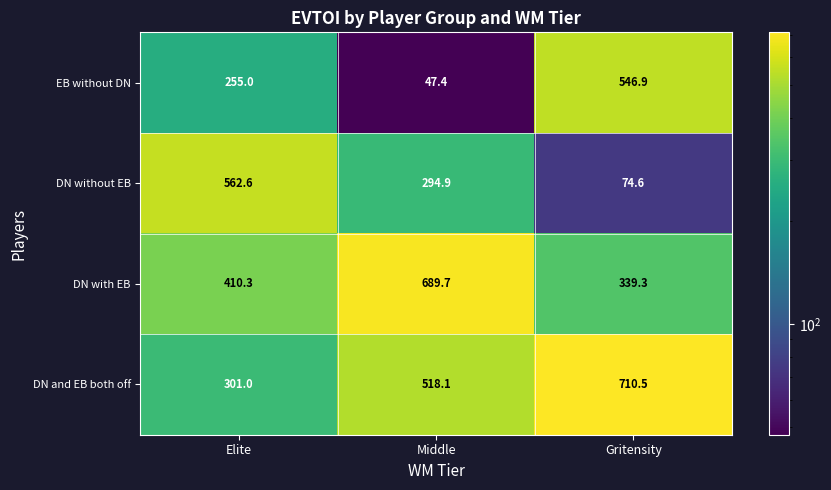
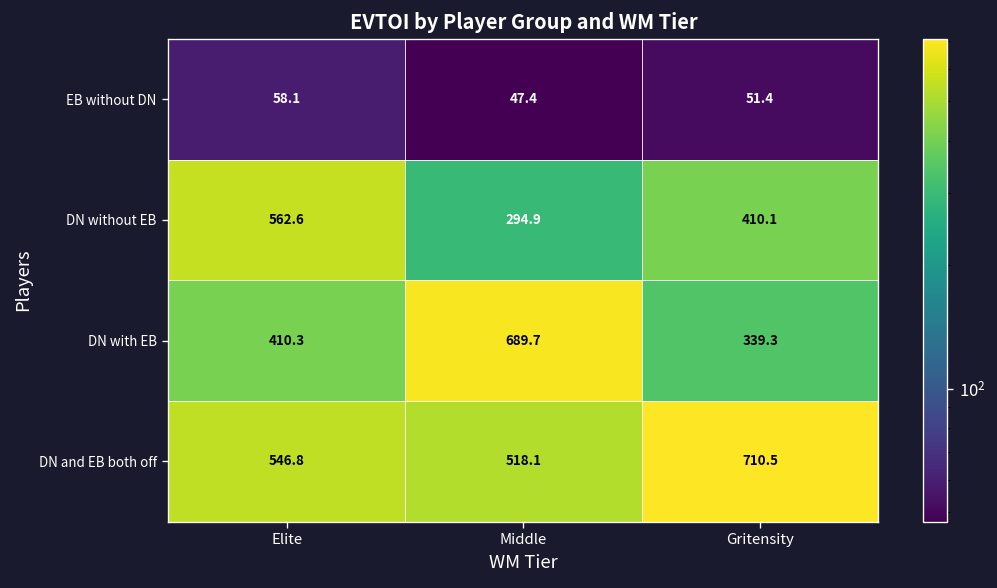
EB without DN, Elite: 255.0 -> 58.1
EB without DN, Gritensity: 546.9 -> 51.4
DN without EB, Gritensity: 74.6 -> 410.1
DN and EB both off, Elite: 301.0 -> 546.8
